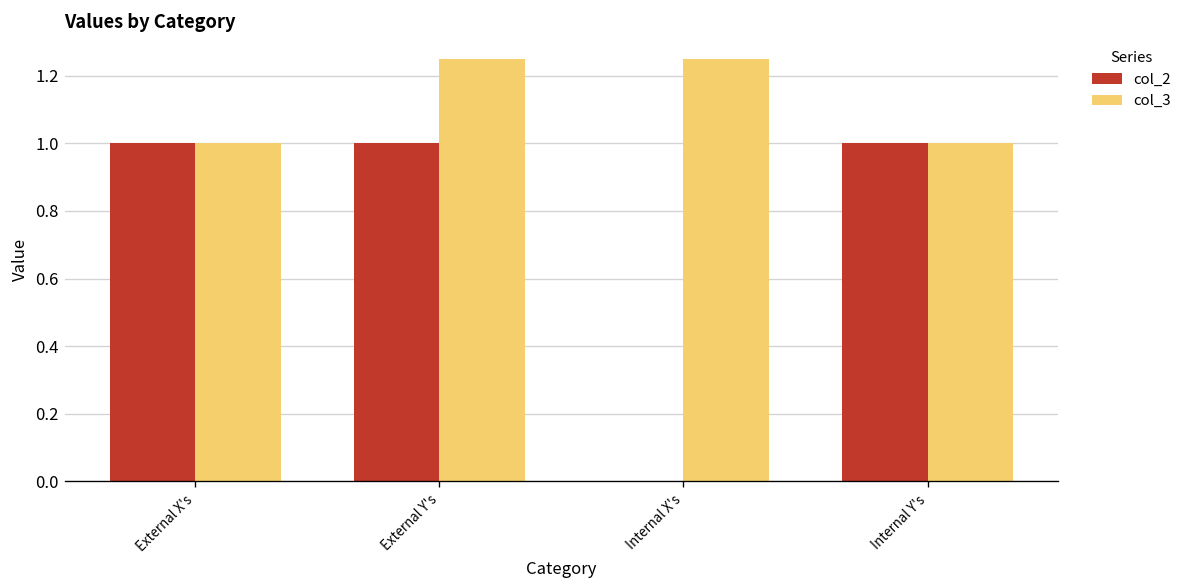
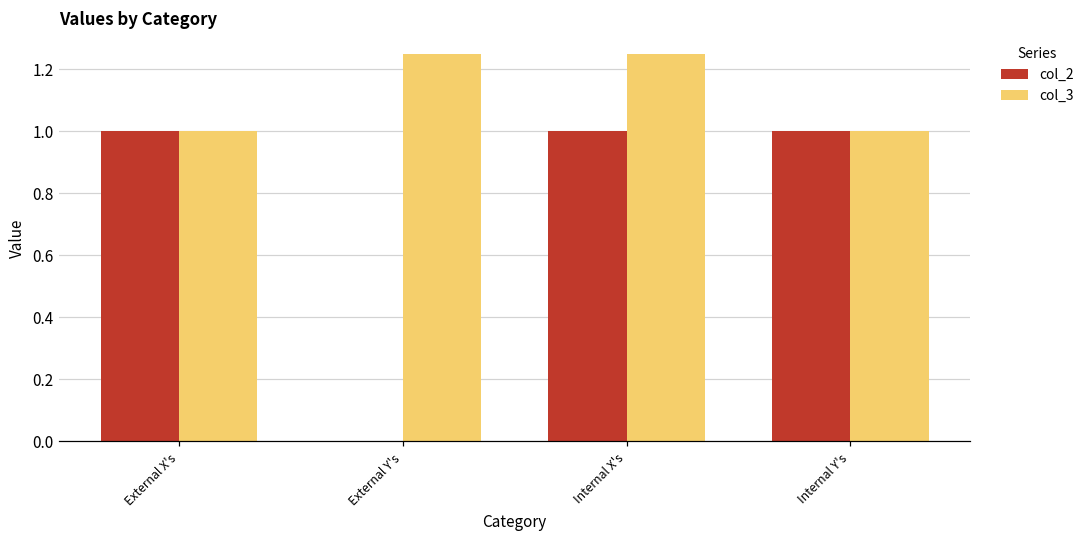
col_2, External Y's: 1 -> 0
col_2, Internal X's: 0 -> 1
